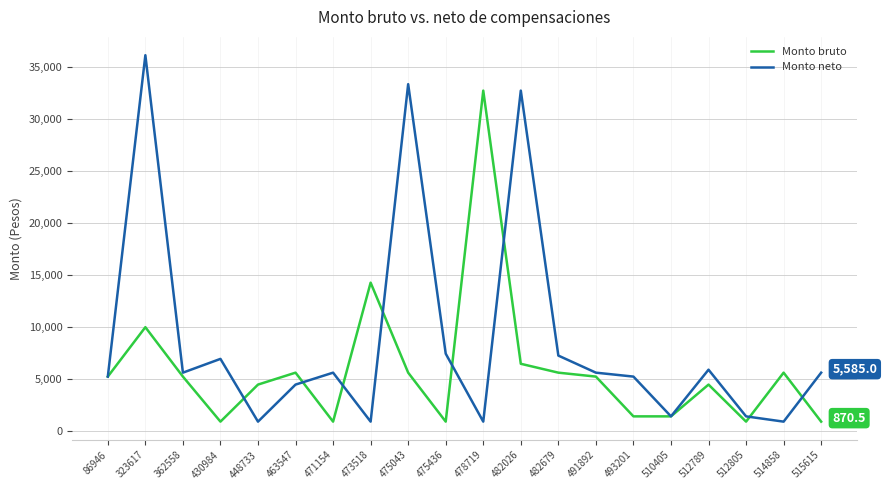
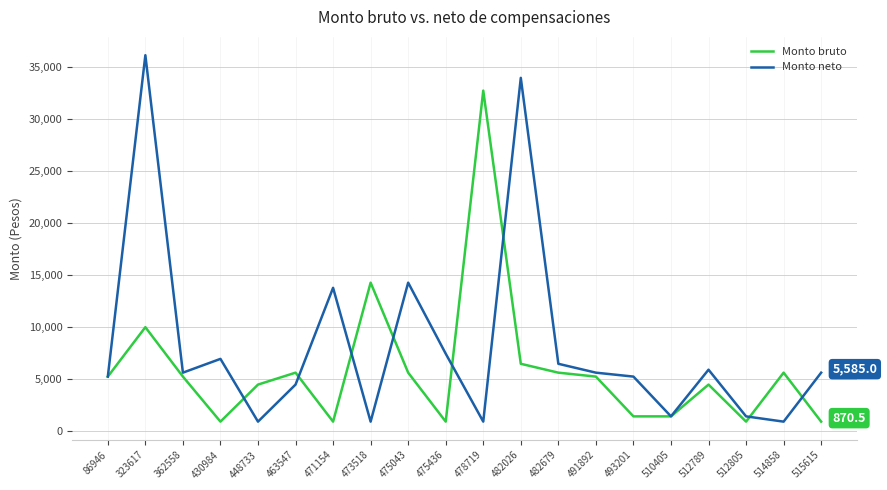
Monto neto, 471154: 5,600 -> 13,800
Monto neto, 475043: 33,400 -> 14,200
Monto neto, 482026: 32,700 -> 34,000
Monto neto, 482679: 7,200 -> 6,400
